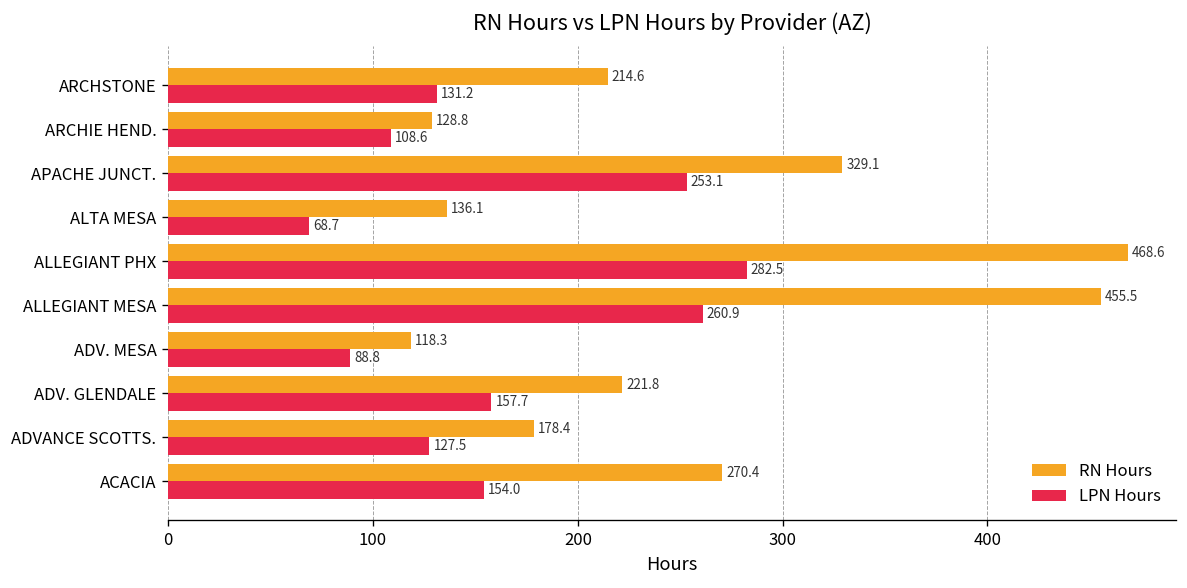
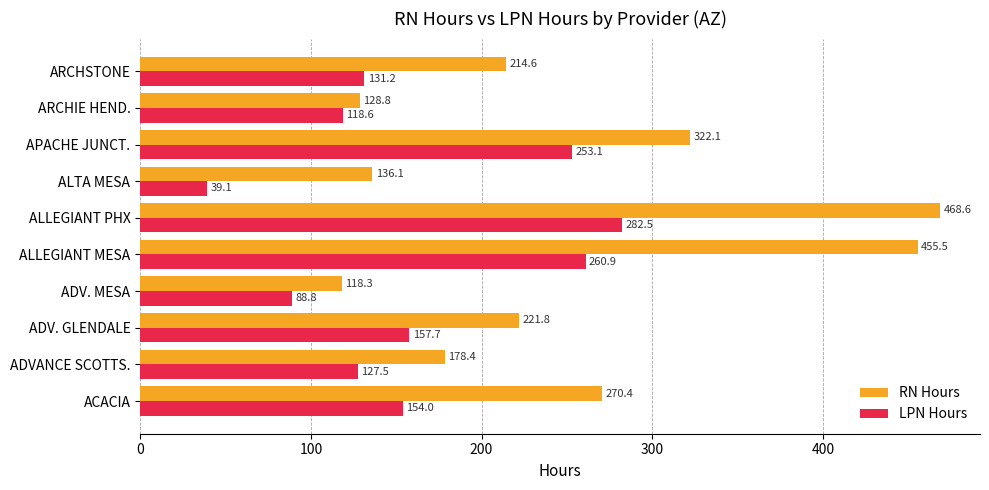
LPN Hours, ARCHIE HEND.: 108.6 -> 118.6
RN Hours, APACHE JUNCT.: 329.1 -> 322.1
LPN Hours, ALTA MESA: 68.7 -> 39.1
